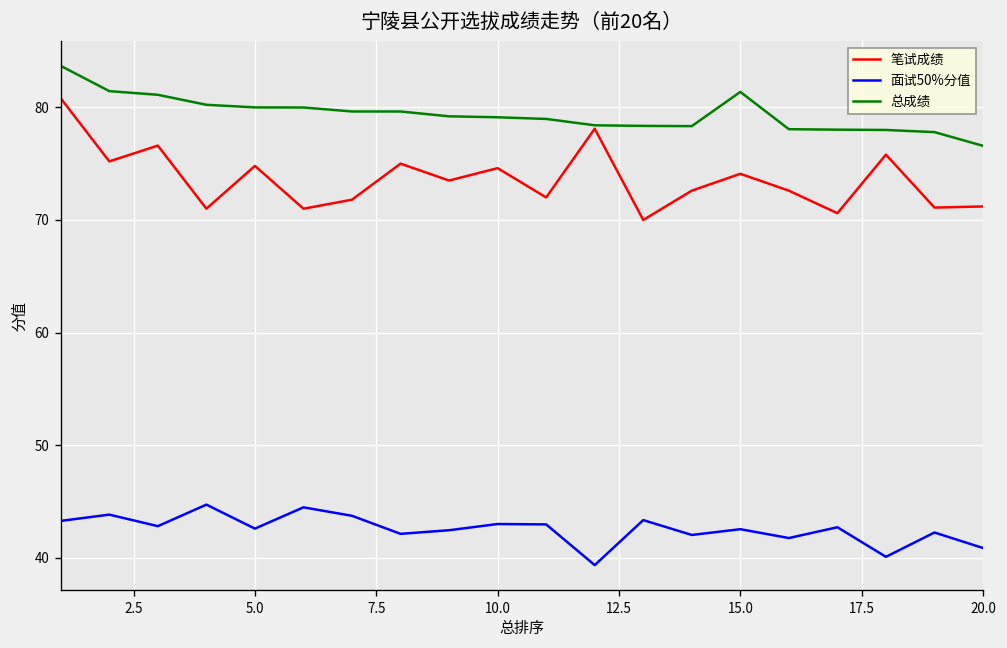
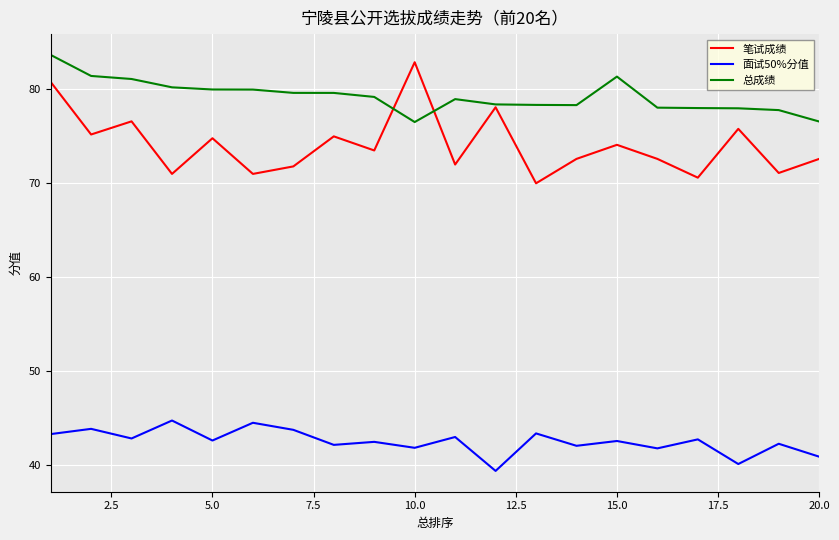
笔试成绩, 10.0: 75 -> 83
面试50%分值, 10.0: 43 -> 42
总成绩, 10.0: 79 -> 77
笔试成绩, 20.0: 71 -> 73
